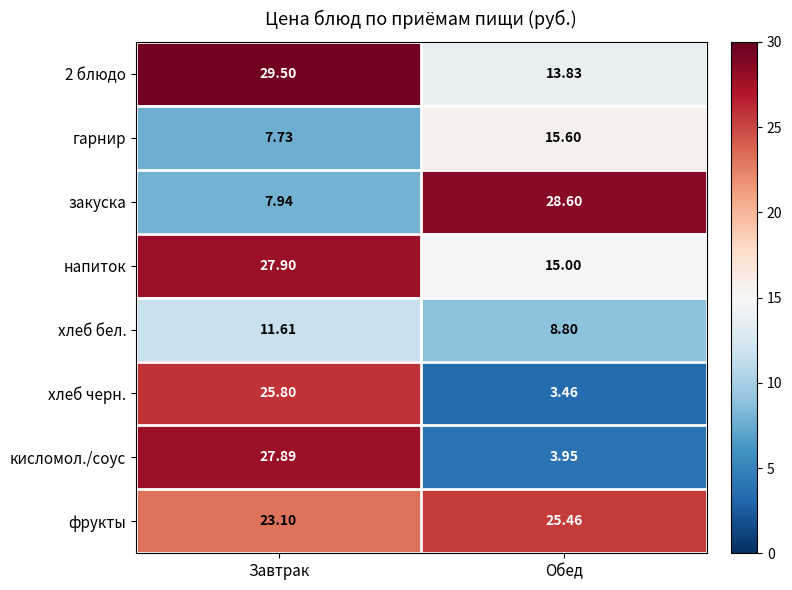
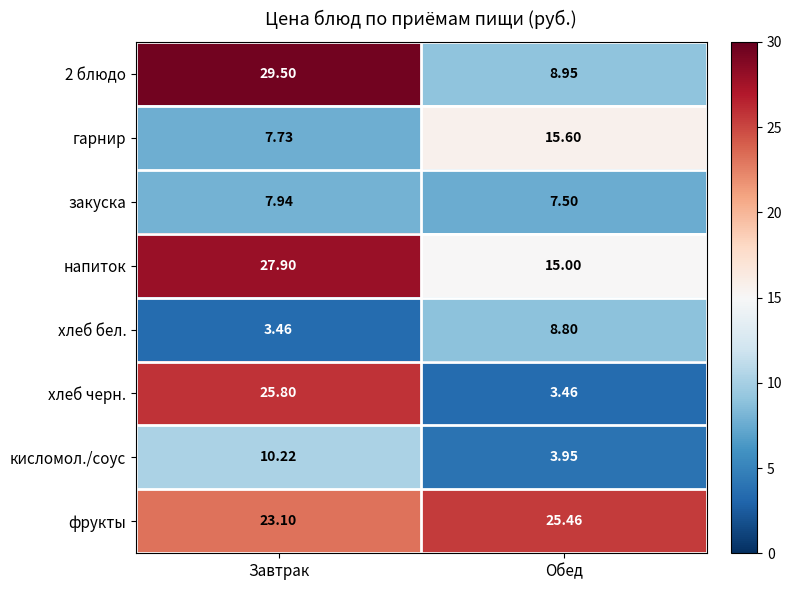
2 блюдо, Обед: 13.83 -> 8.95
закуска, Обед: 28.60 -> 7.50
хлеб бел., Завтрак: 11.61 -> 3.46
кисломол./соус, Завтрак: 27.89 -> 10.22
